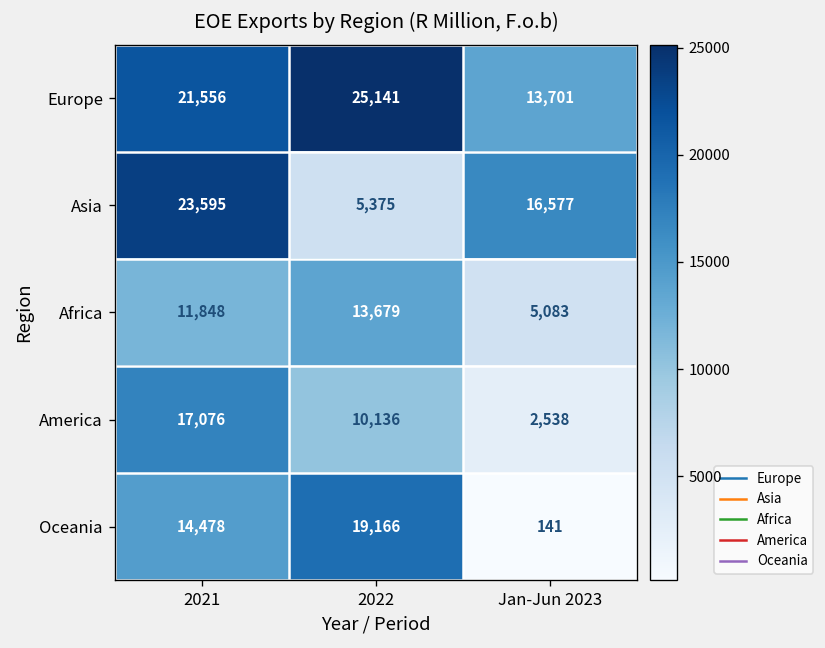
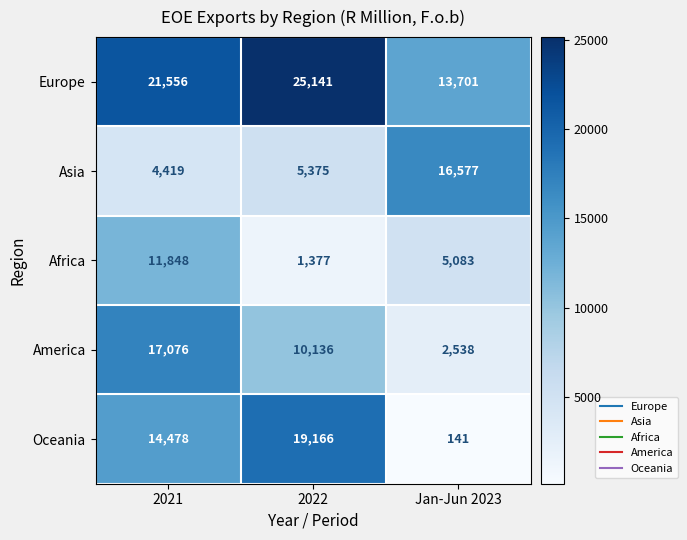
Asia, 2021: 23,595 -> 4,419
Africa, 2022: 13,679 -> 1,377
